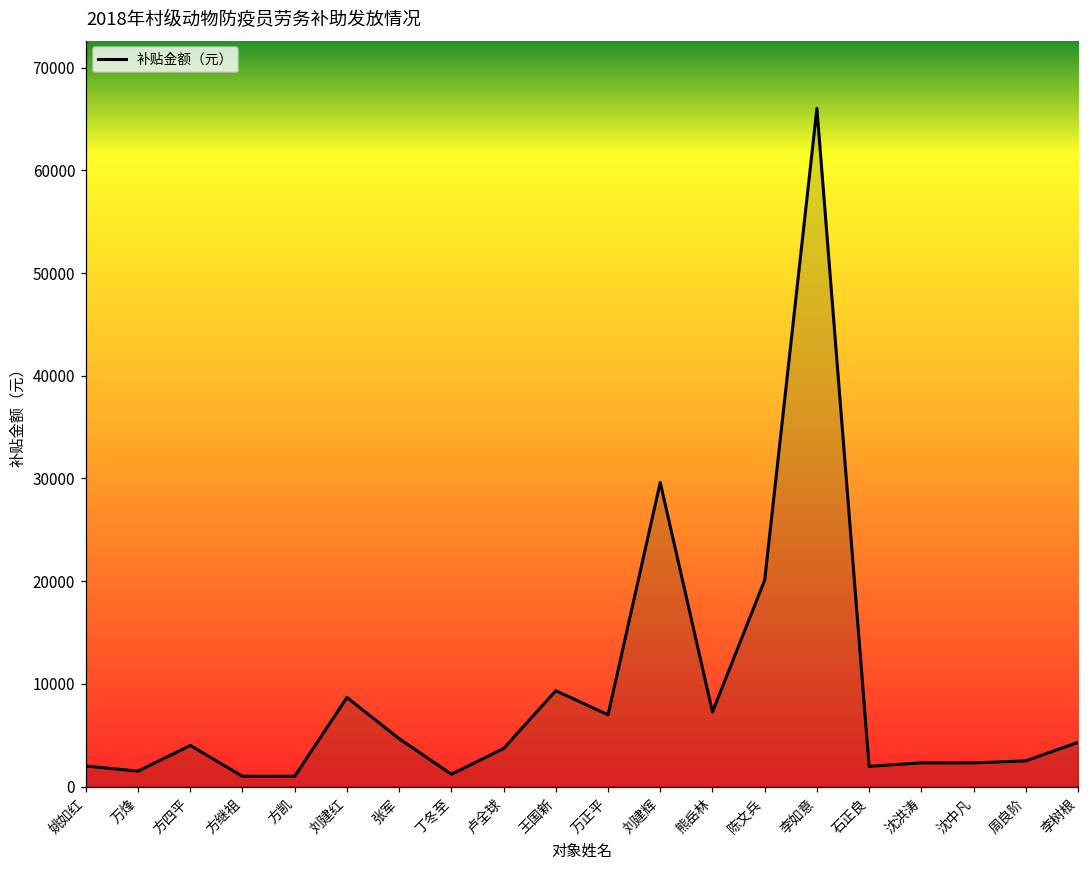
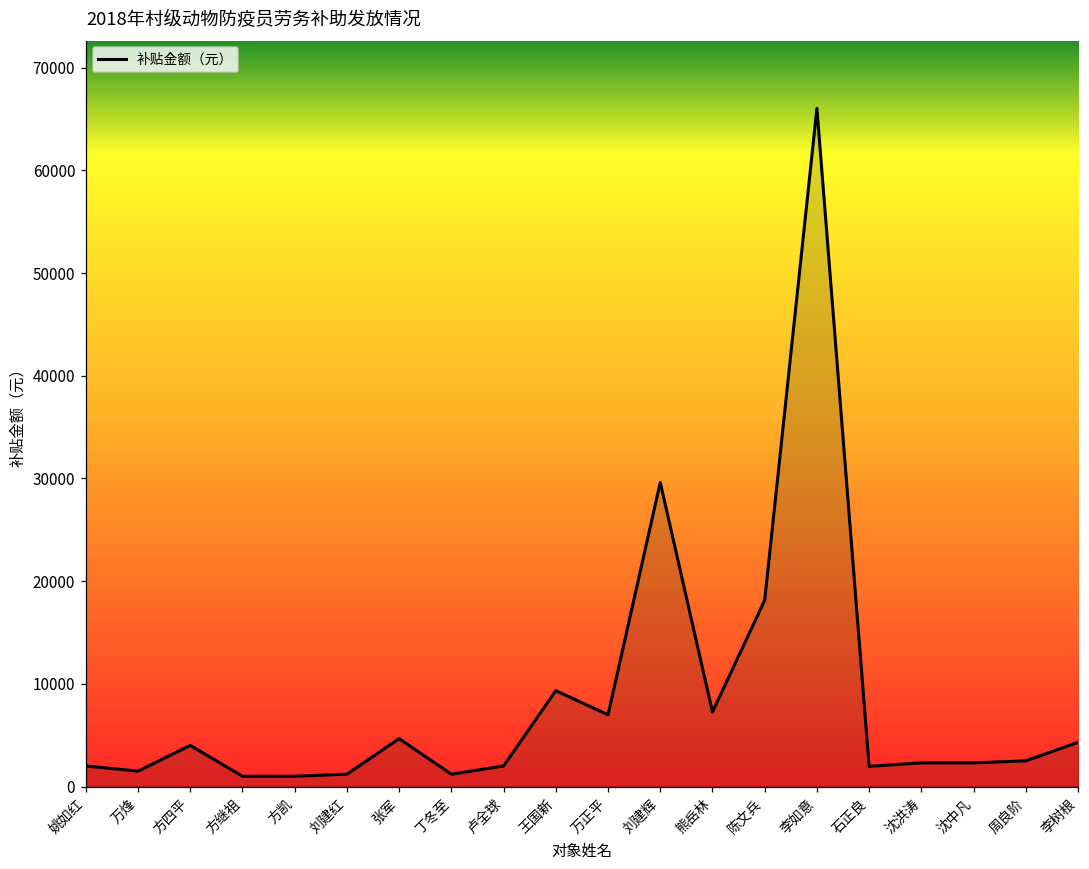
刘建红: 9000 -> 1000
卢全球: 4000 -> 2000
陈文兵: 20000 -> 18000
